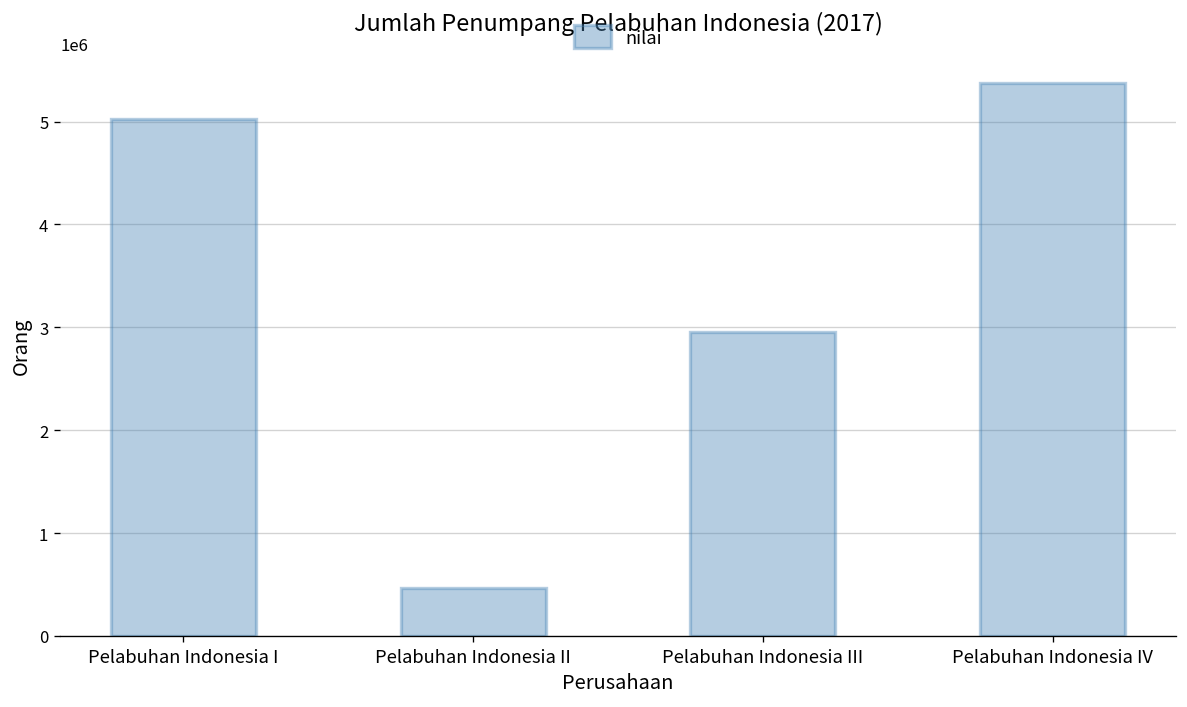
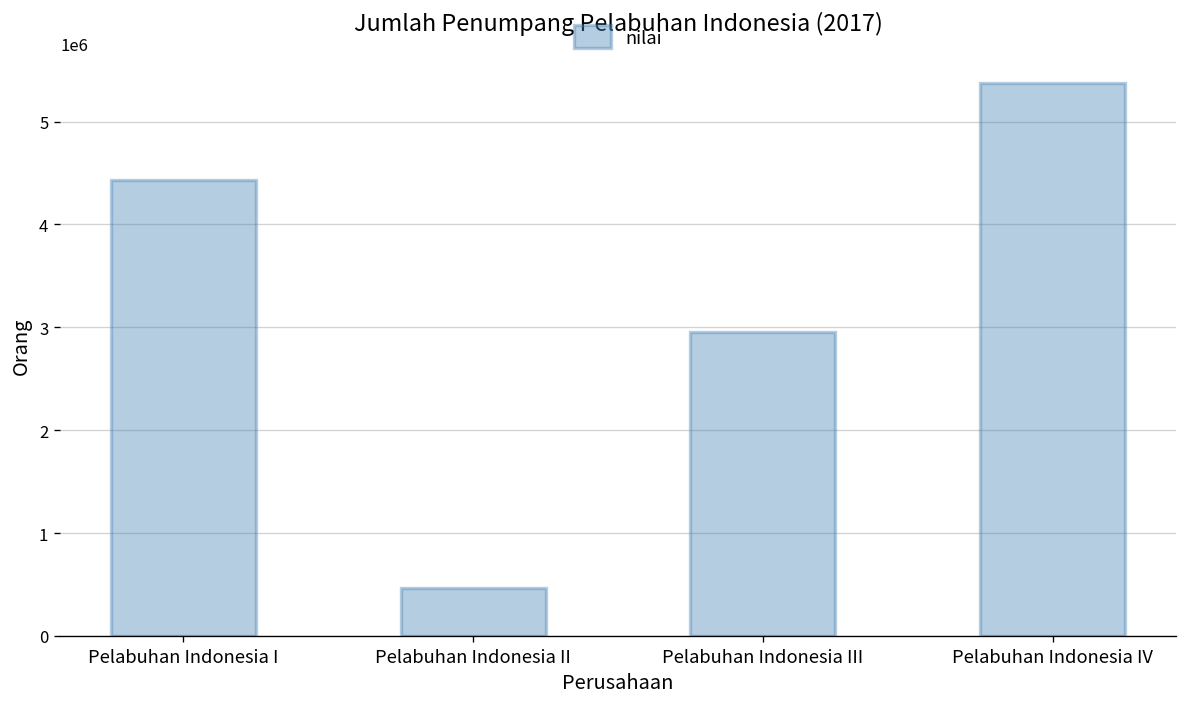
Pelabuhan Indonesia I: 5000000 -> 4400000
